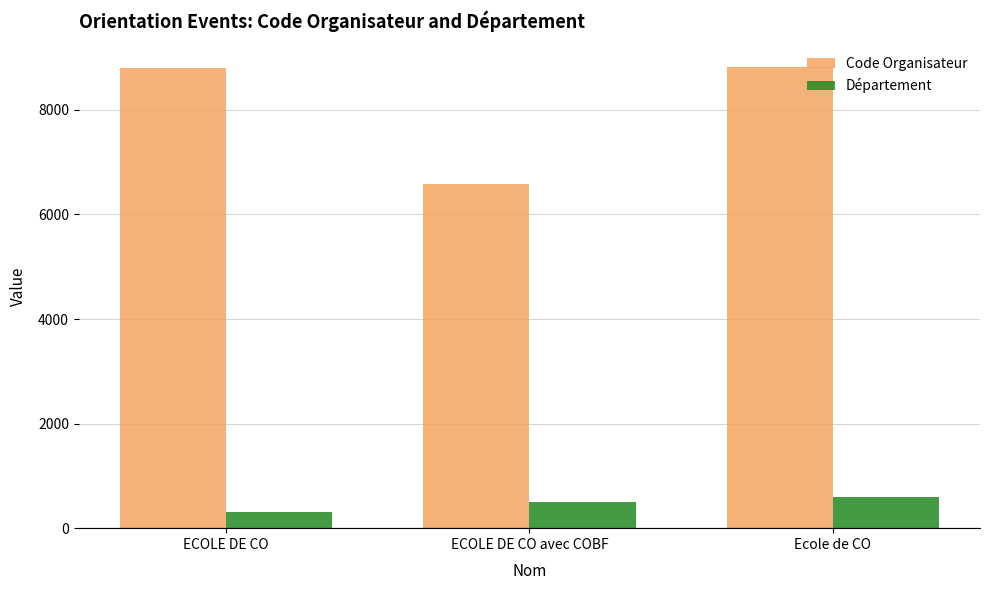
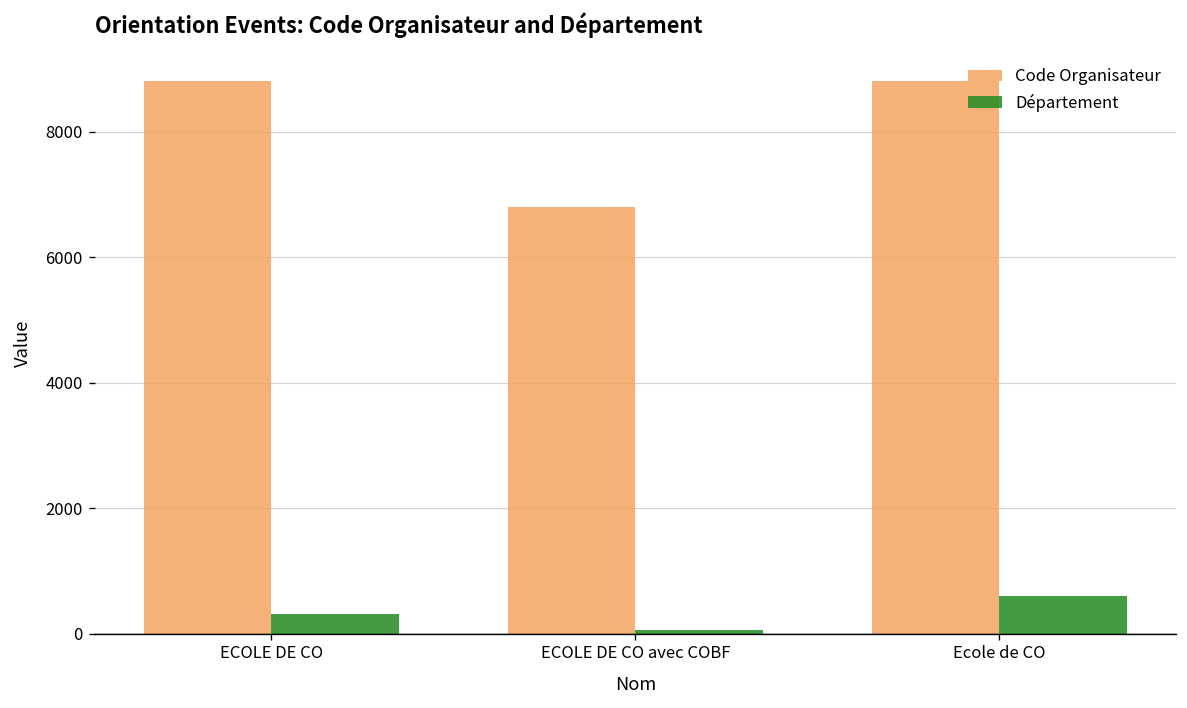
Code Organisateur, ECOLE DE CO avec COBF: 6600 -> 6800
Département, ECOLE DE CO avec COBF: 500 -> 100
